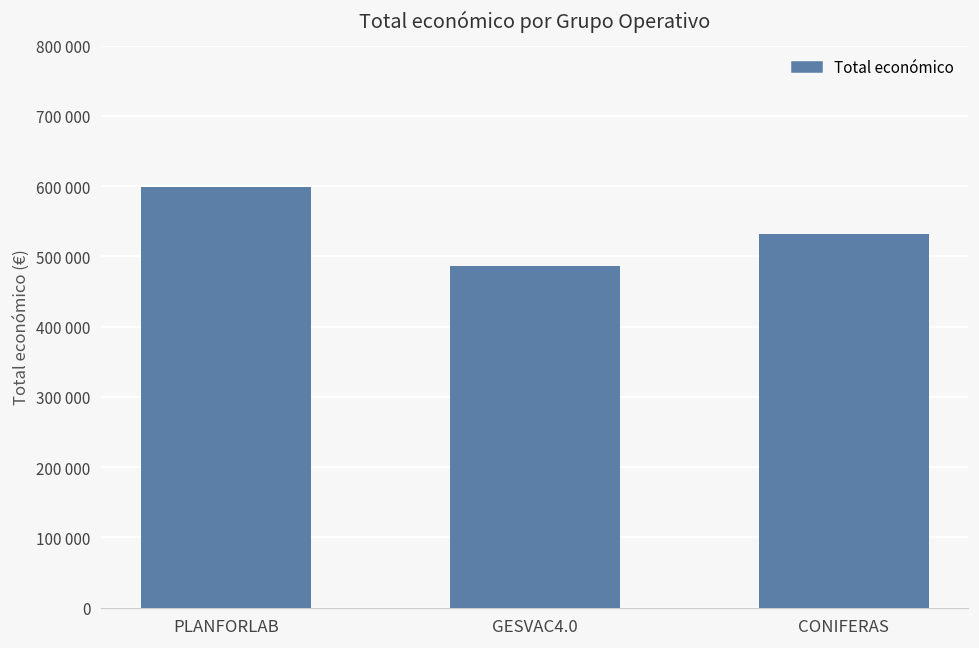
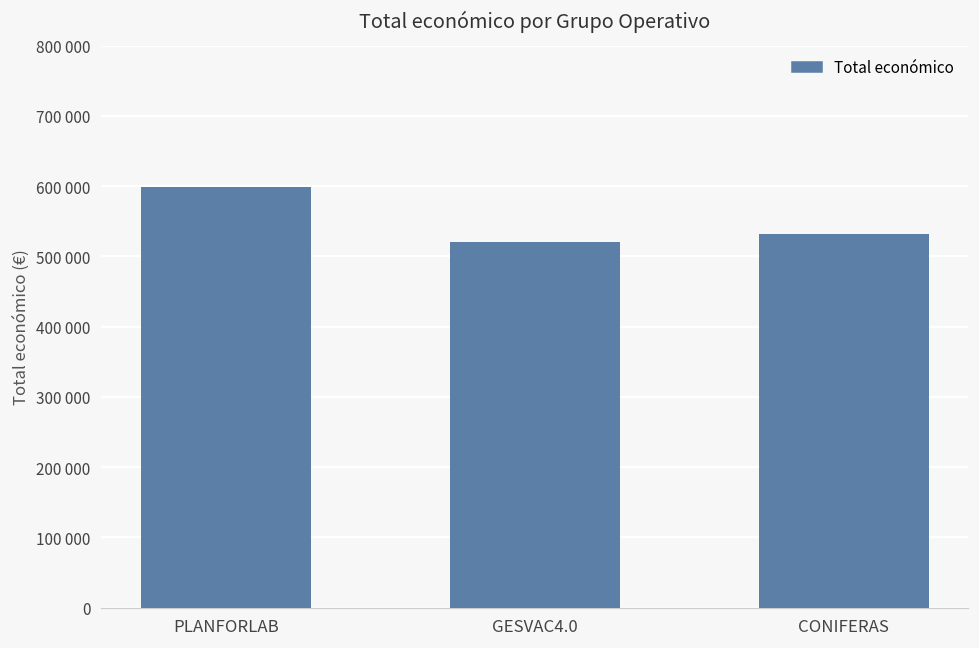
GESVAC4.0: 490000 -> 520000
